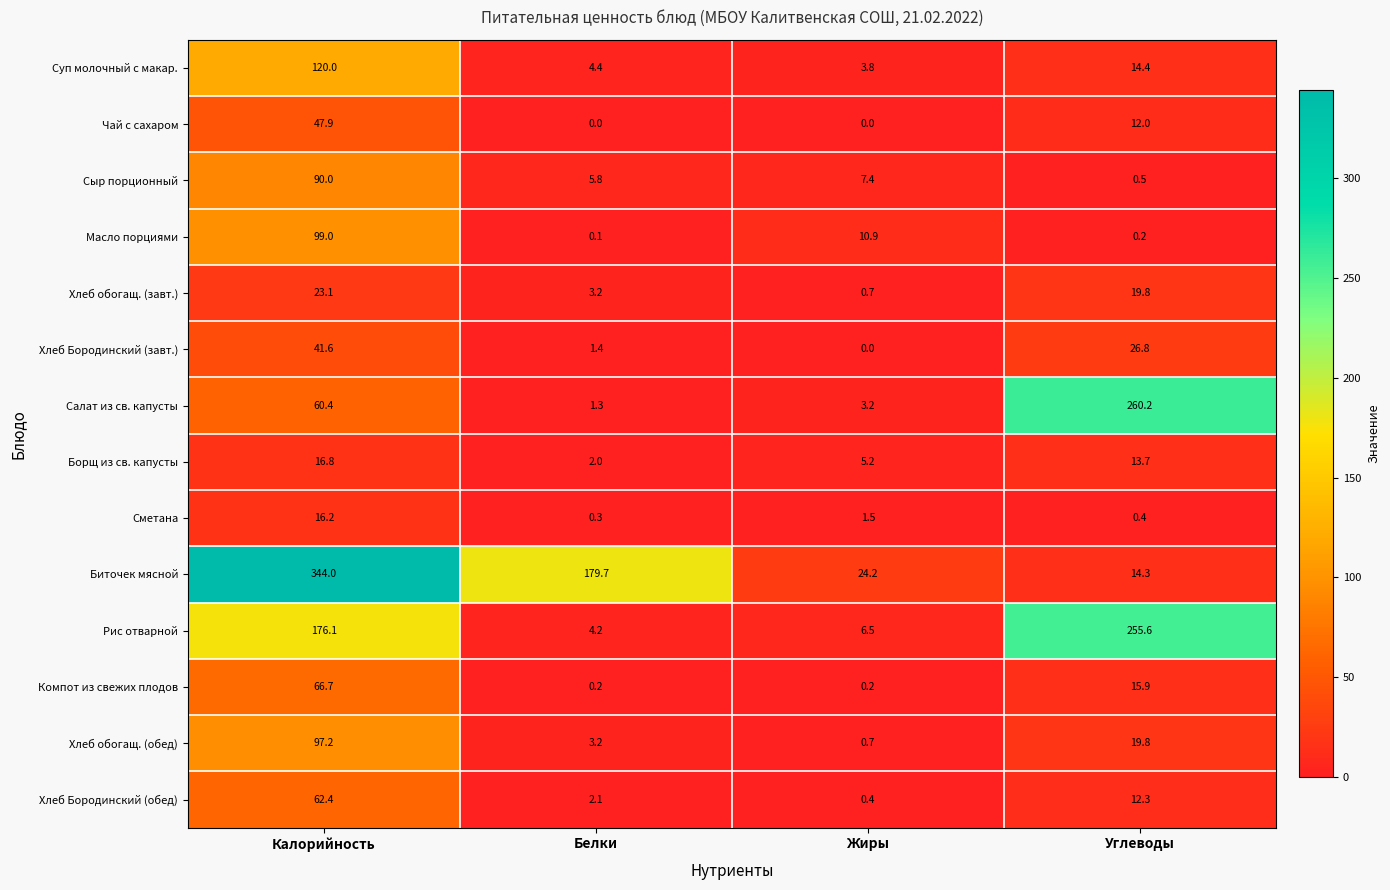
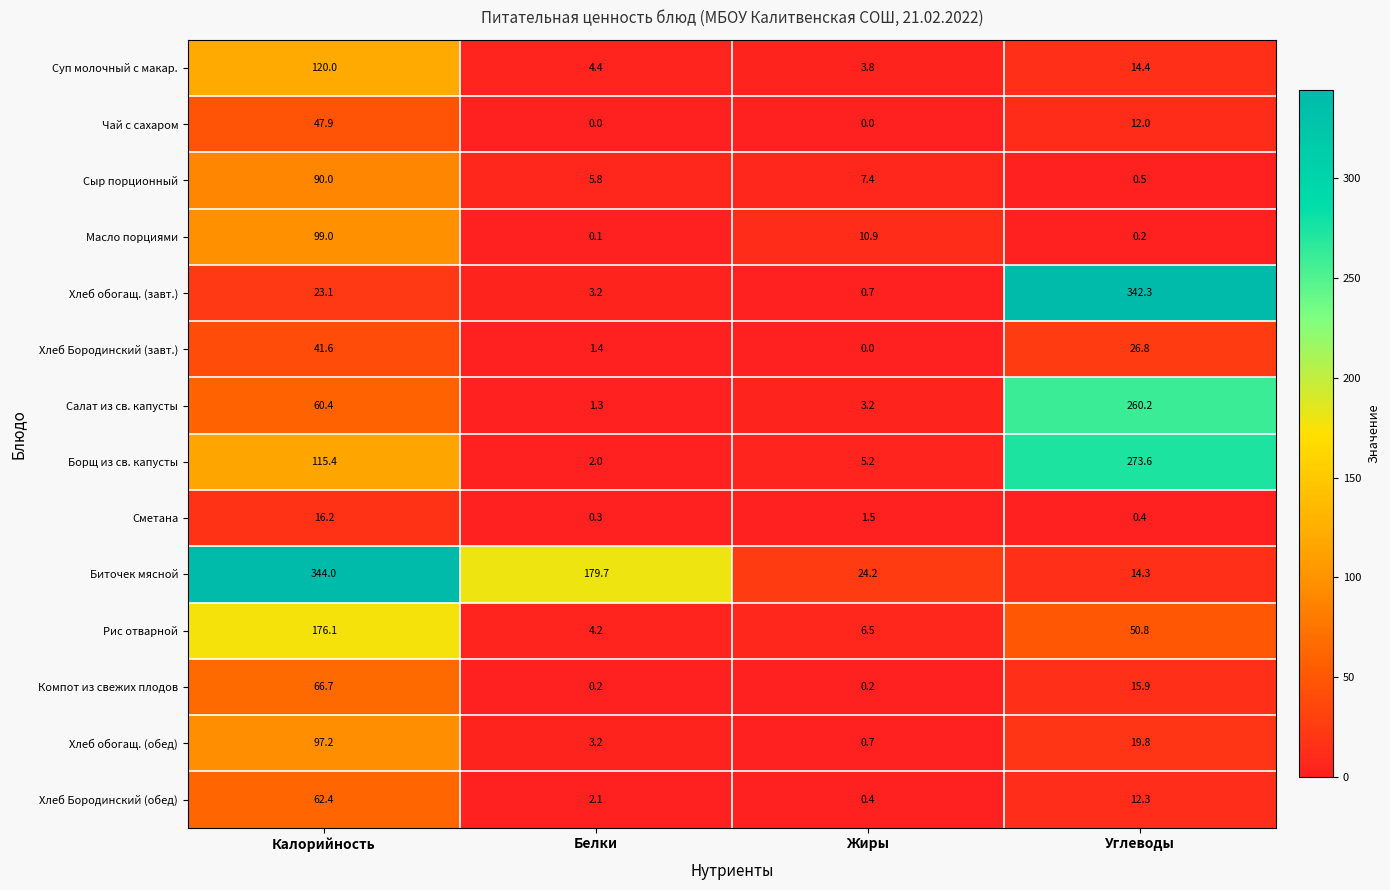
Хлеб обогащ. (завт.), Углеводы: 19.8 -> 342.3
Борщ из св. капусты, Калорийность: 16.8 -> 115.4
Борщ из св. капусты, Углеводы: 13.7 -> 273.6
Рис отварной, Углеводы: 255.6 -> 50.8
